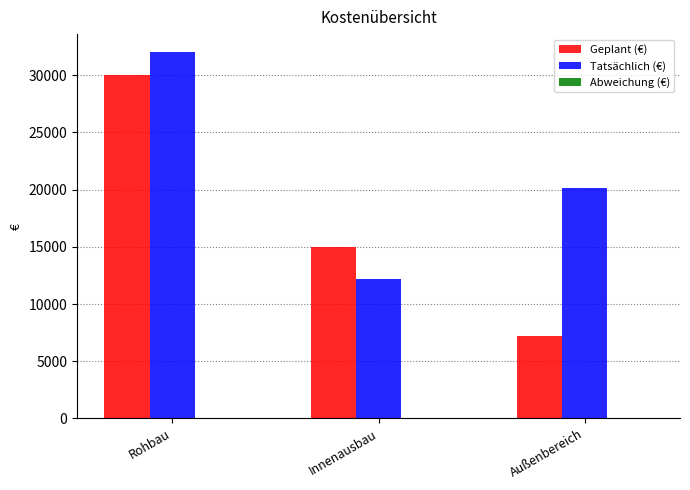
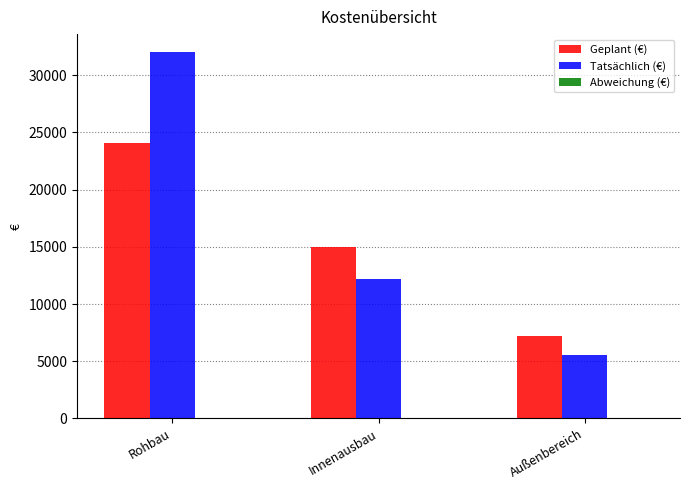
Geplant (€), Rohbau: 30000 -> 24100
Tatsächlich (€), Außenbereich: 20100 -> 5500
